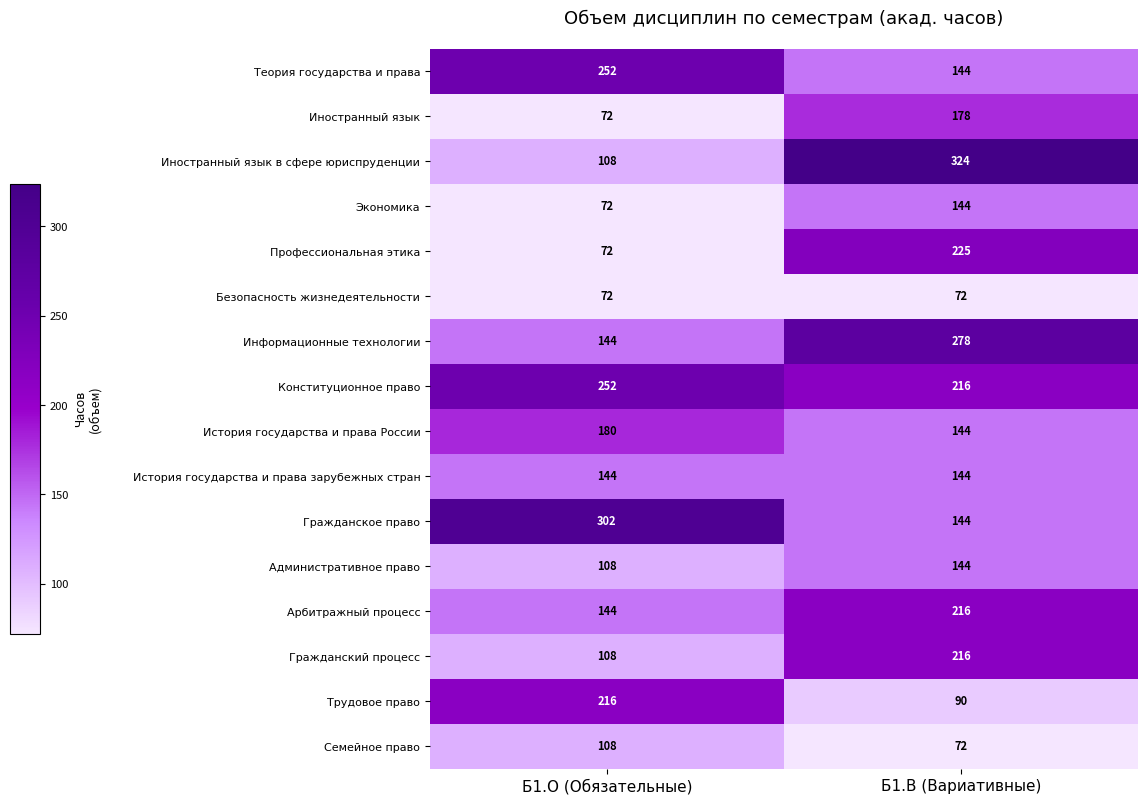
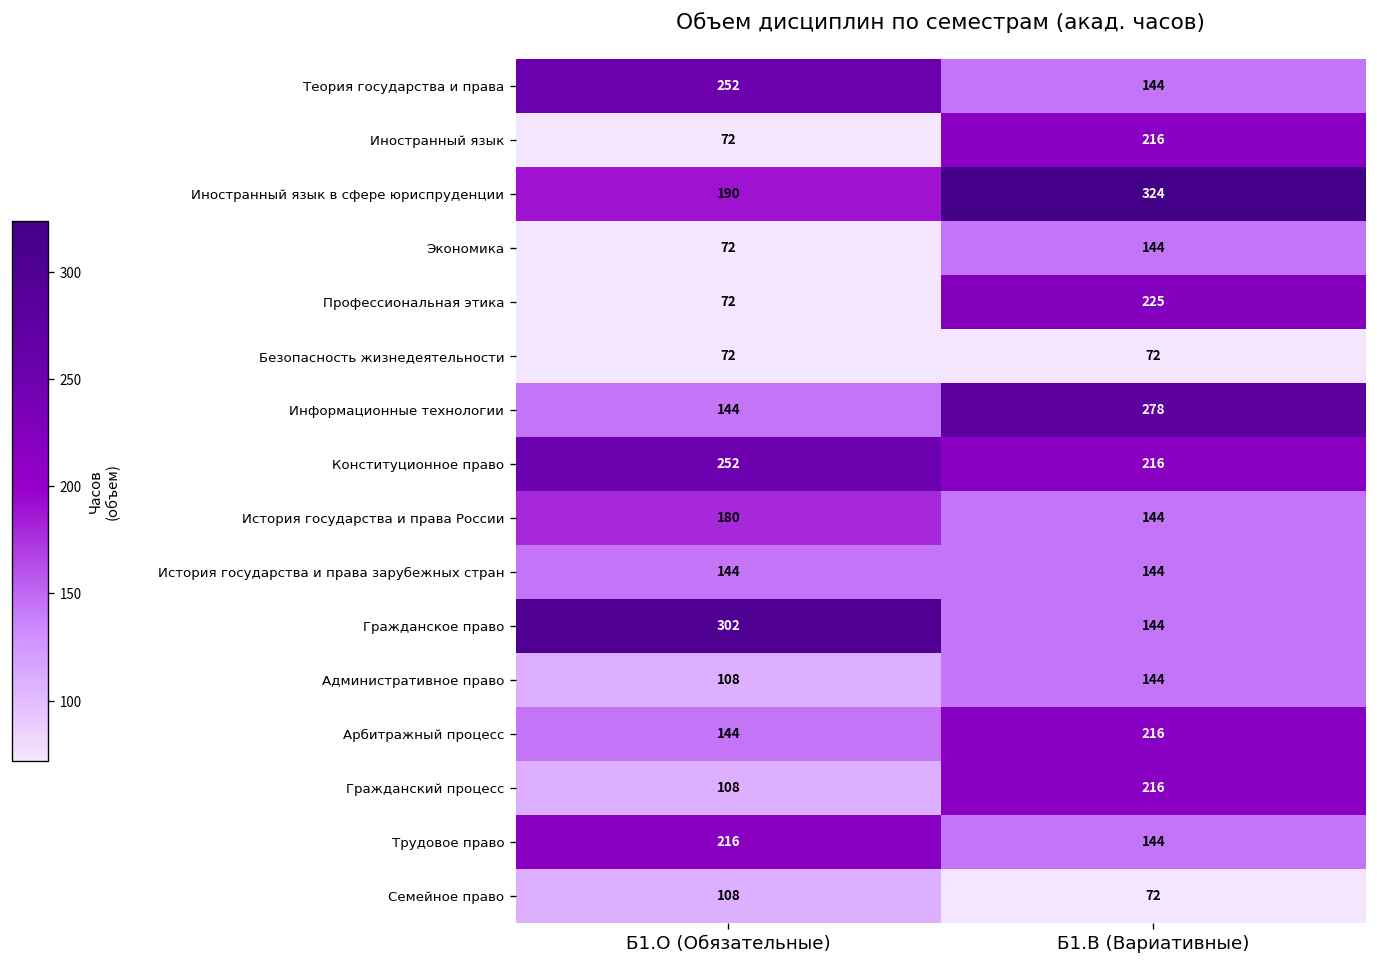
Иностранный язык, Б1.В (Вариативные): 178 -> 216
Иностранный язык в сфере юриспруденции, Б1.О (Обязательные): 108 -> 190
Трудовое право, Б1.В (Вариативные): 90 -> 144
